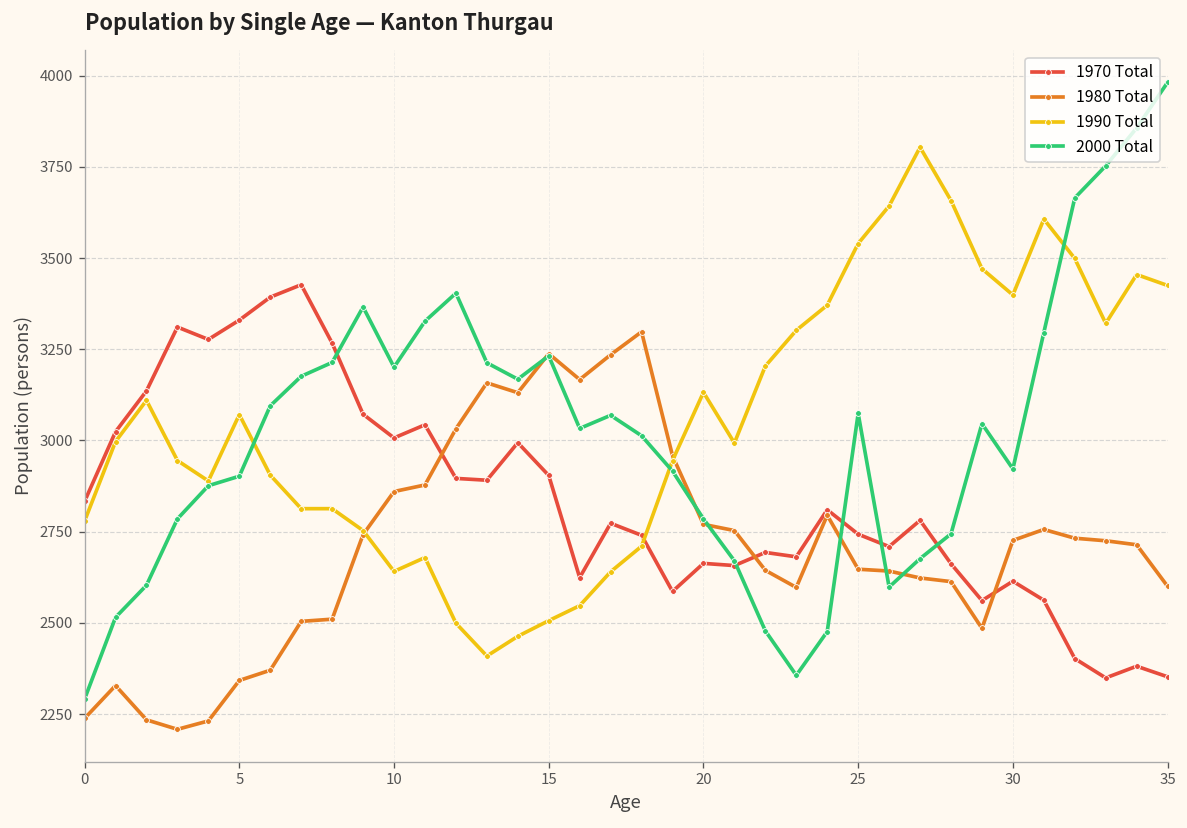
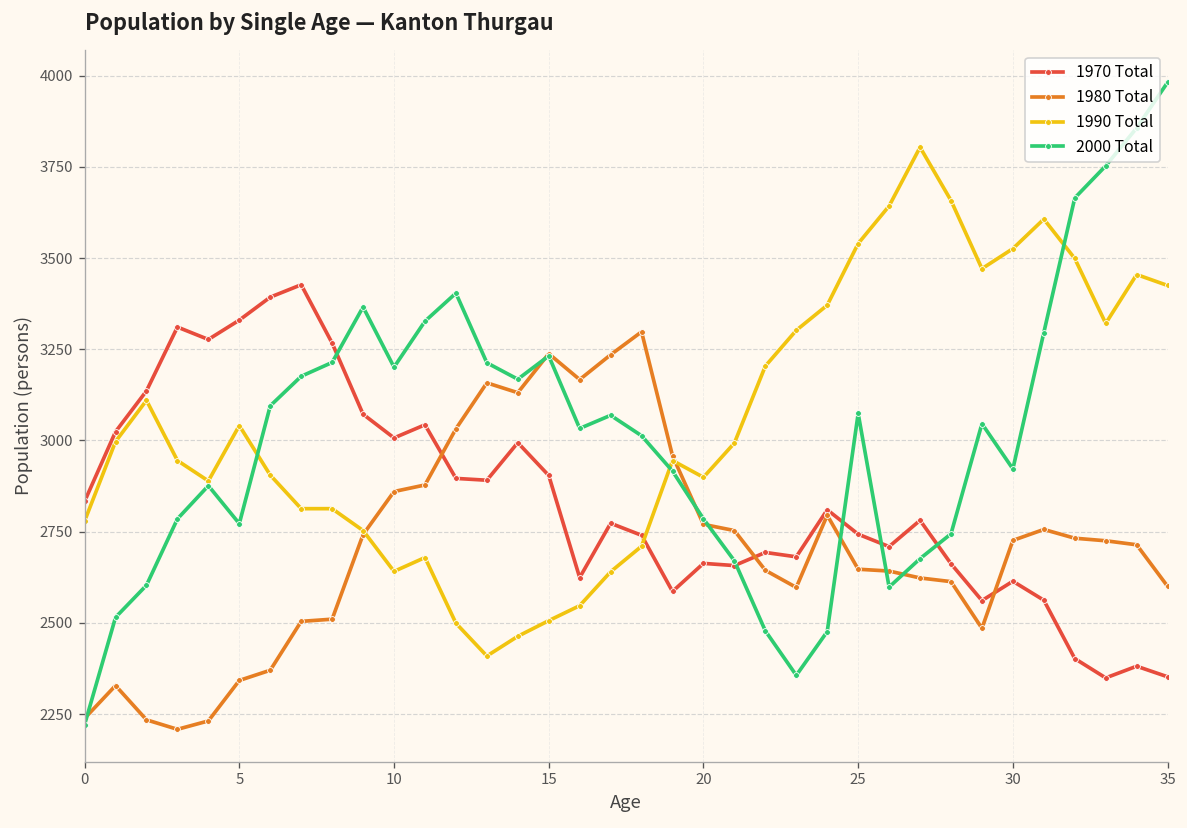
2000 Total, 0: 2290 -> 2220
1990 Total, 5: 3070 -> 3040
2000 Total, 5: 2900 -> 2770
1990 Total, 20: 3130 -> 2900
1990 Total, 30: 3400 -> 3530
